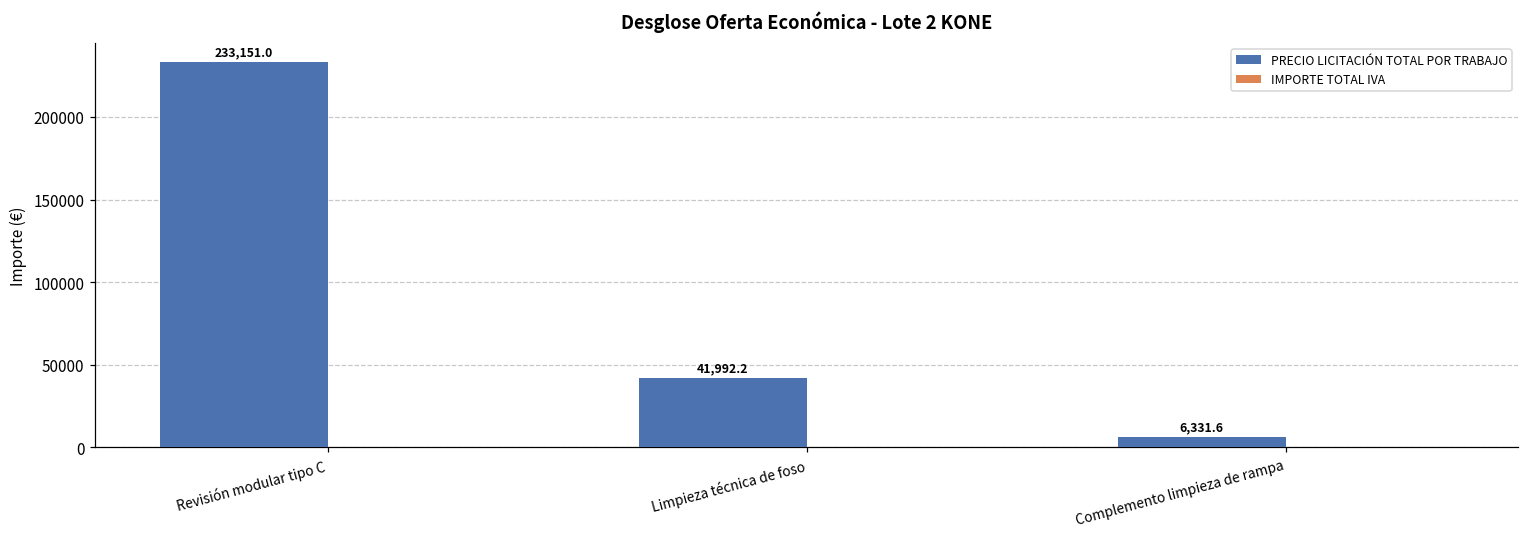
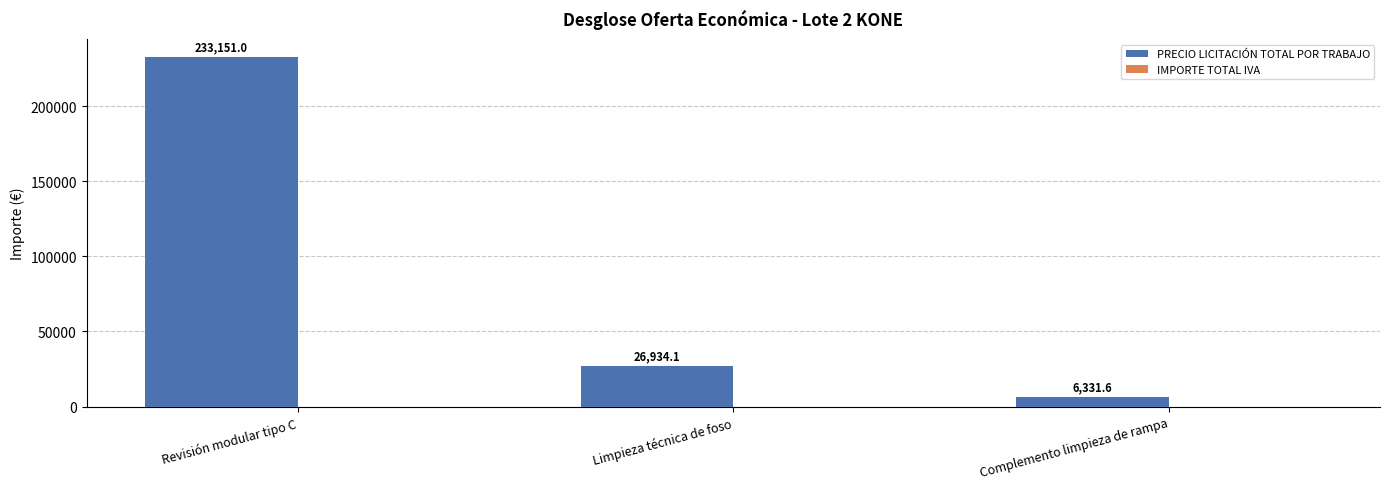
PRECIO LICITACIÓN TOTAL POR TRABAJO, Limpieza técnica de foso: 41,992.2 -> 26,934.1
